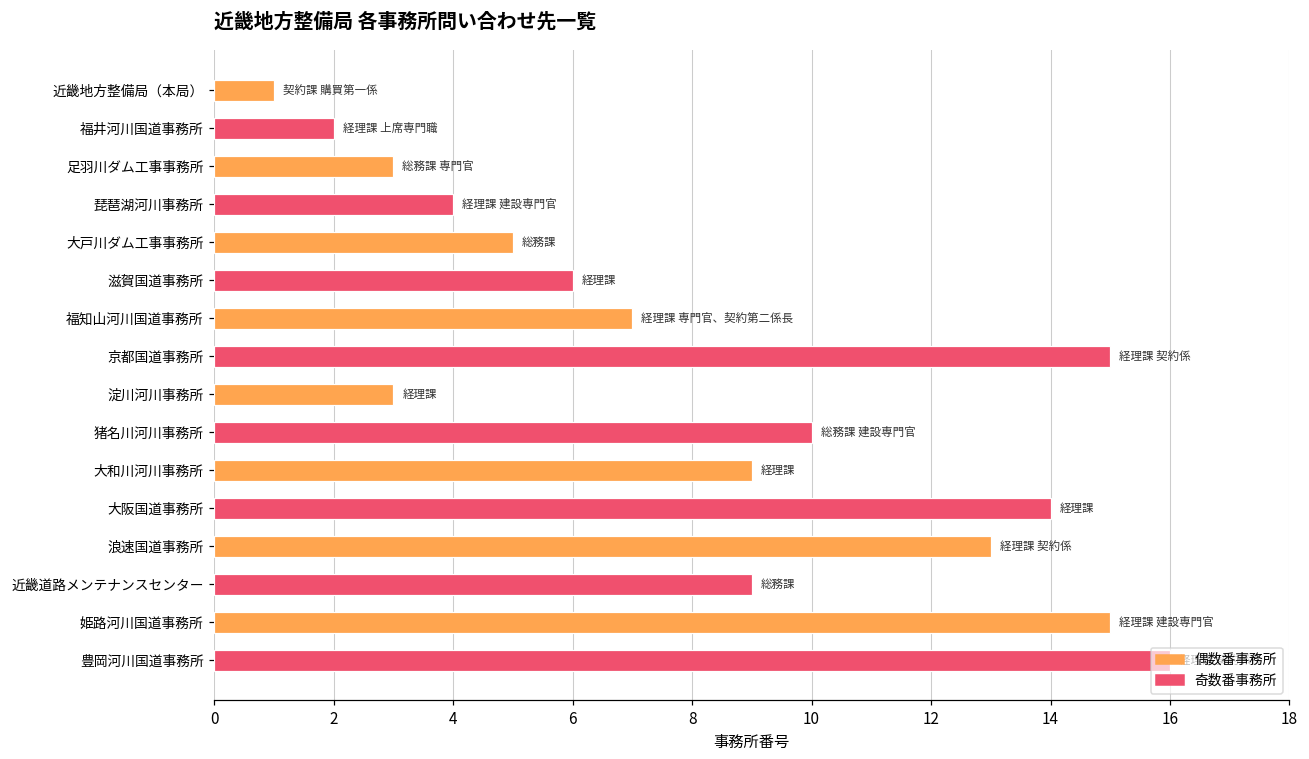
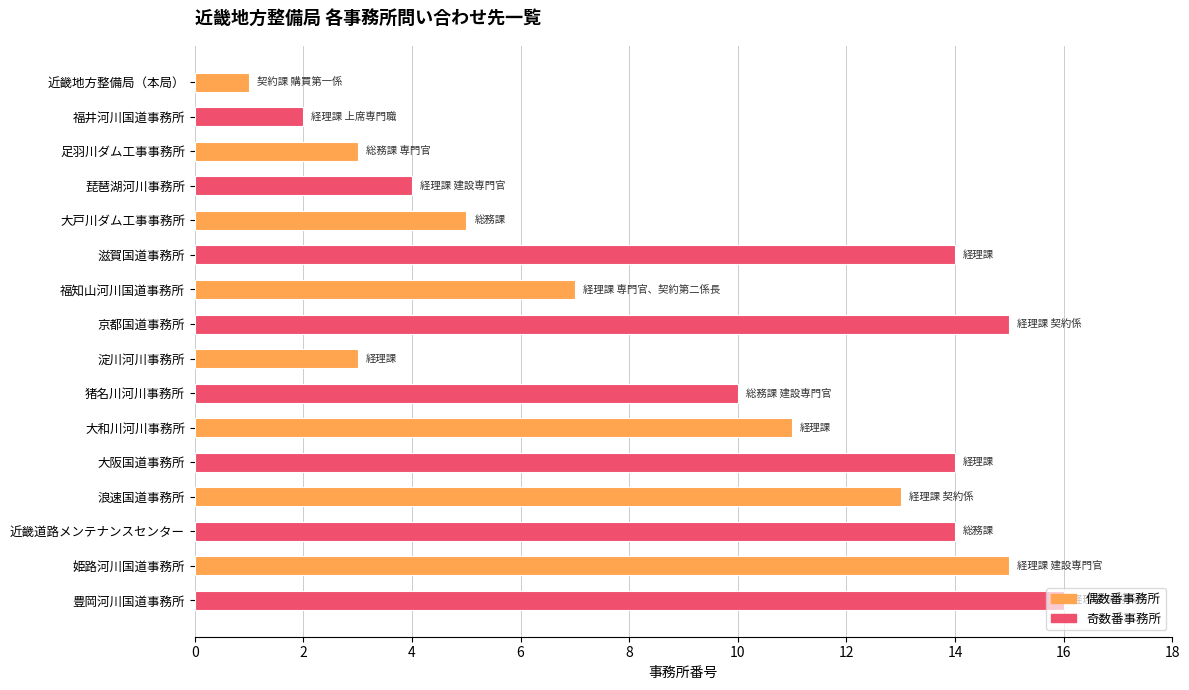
滋賀国道事務所: 6 -> 14
大和川河川事務所: 9 -> 11
近畿道路メンテナンスセンター: 9 -> 14
